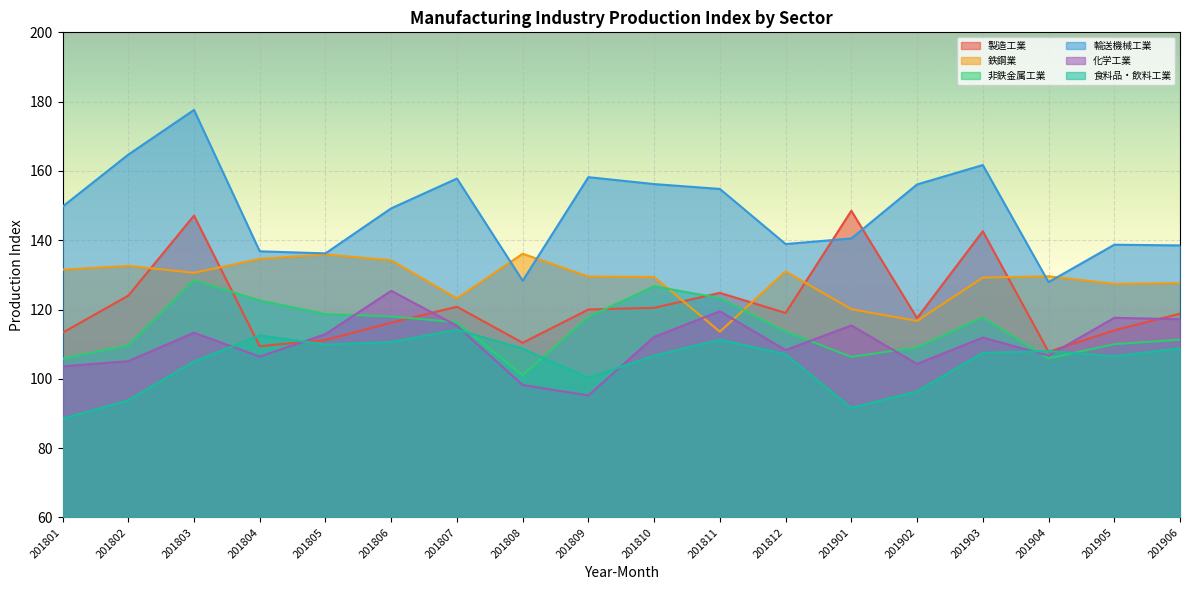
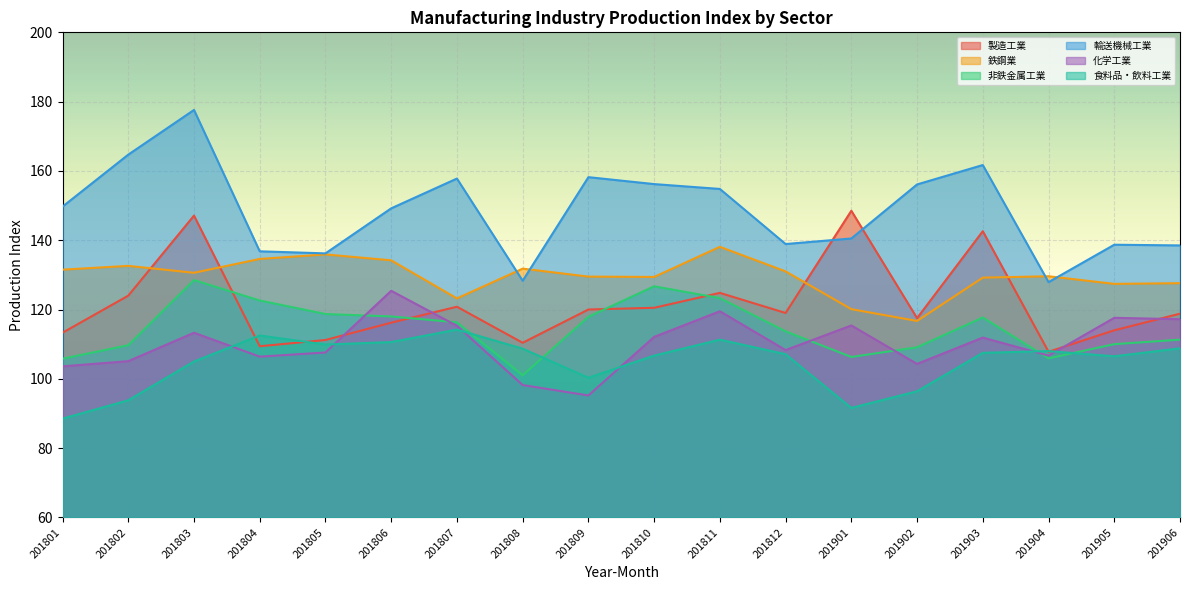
化学工業, 201805: 113 -> 108
鉄鋼業, 201808: 136 -> 132
鉄鋼業, 201811: 114 -> 138
